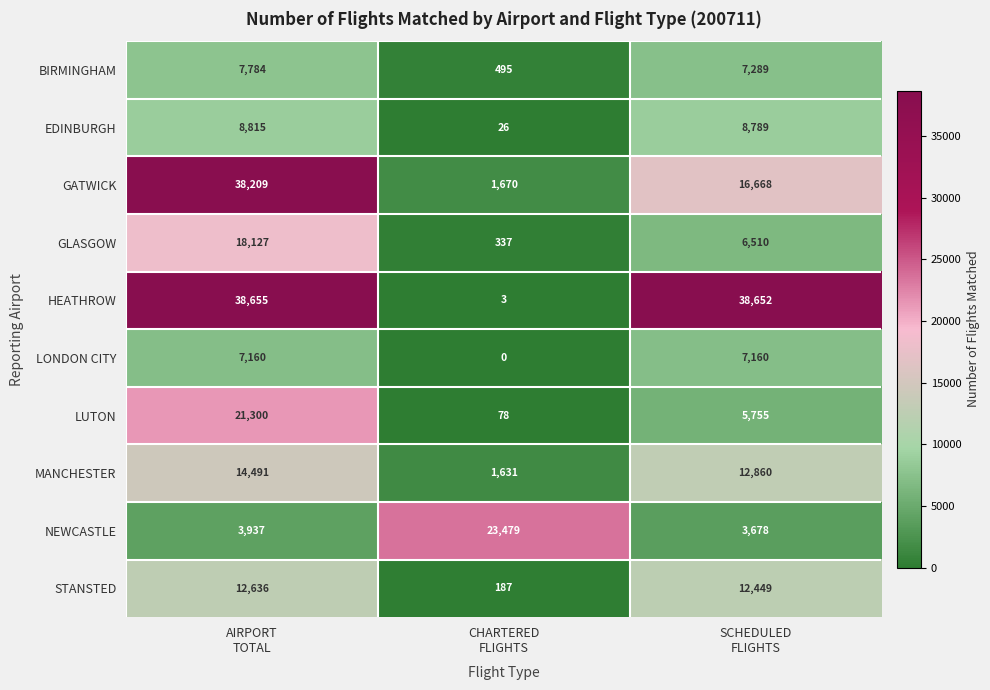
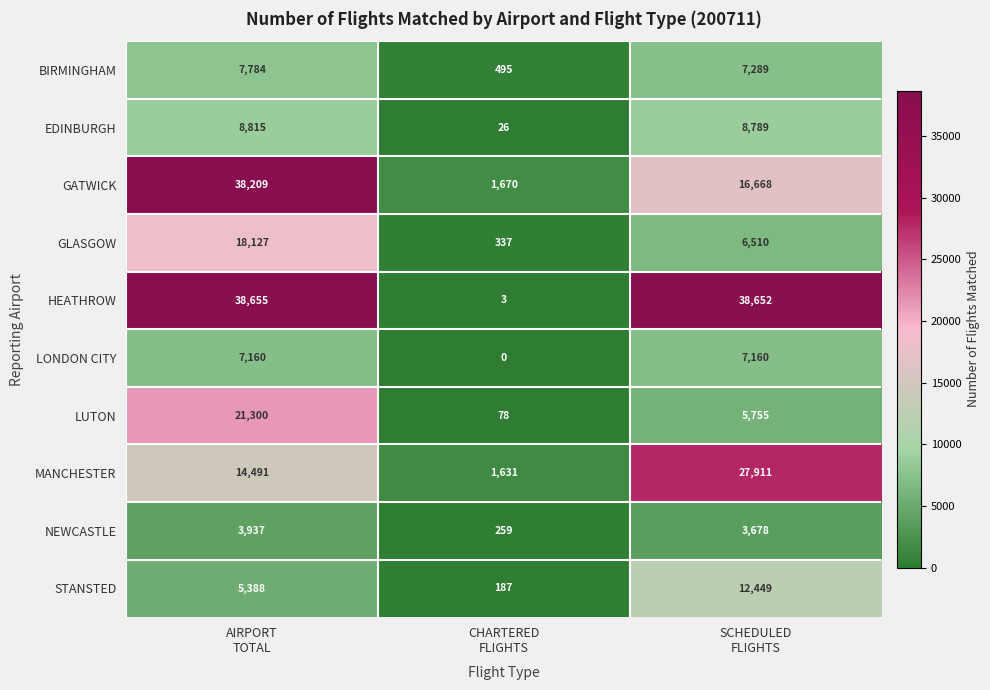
MANCHESTER, SCHEDULED FLIGHTS: 12,860 -> 27,911
NEWCASTLE, CHARTERED FLIGHTS: 23,479 -> 259
STANSTED, AIRPORT TOTAL: 12,636 -> 5,388
